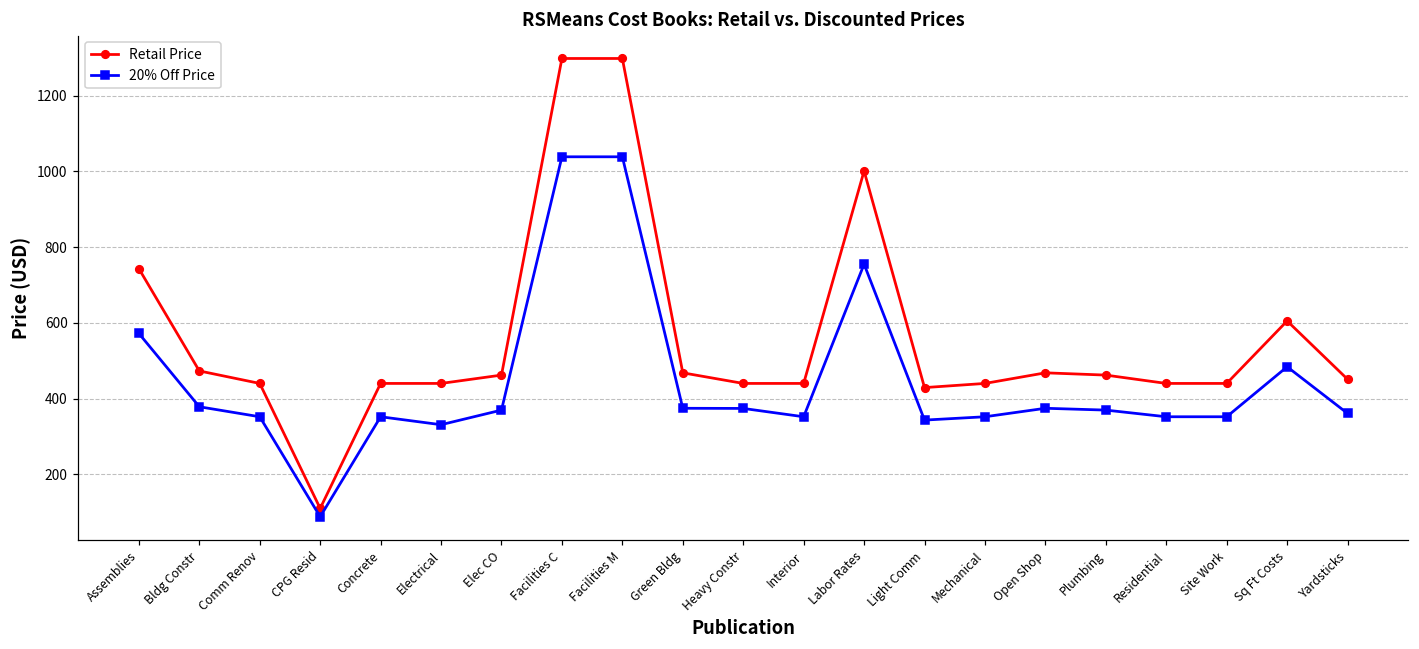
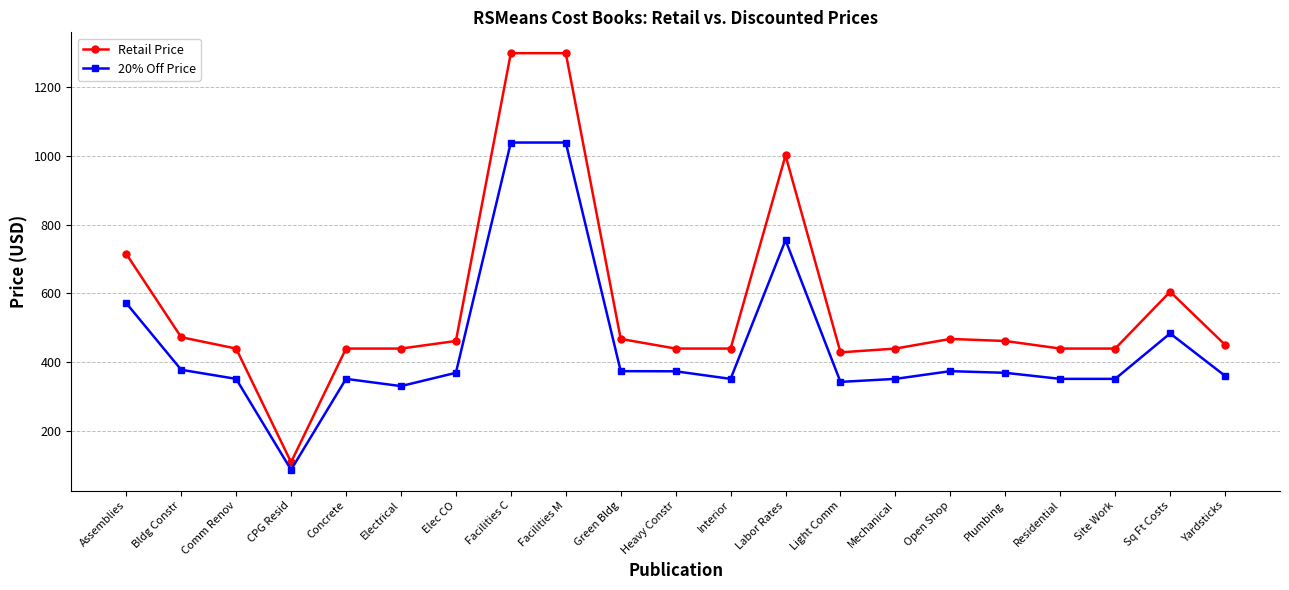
Retail Price, Assemblies: 740 -> 720
